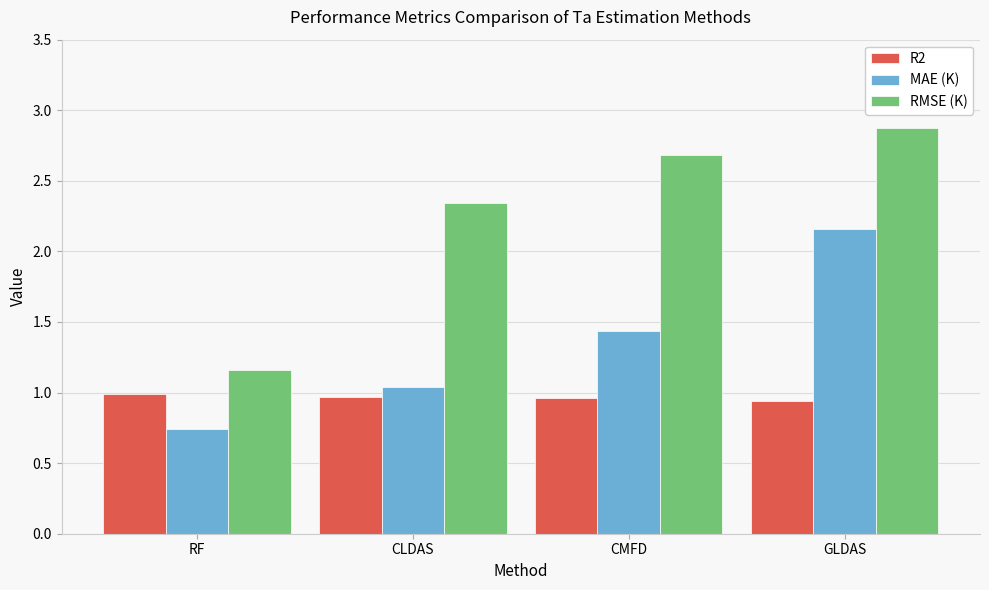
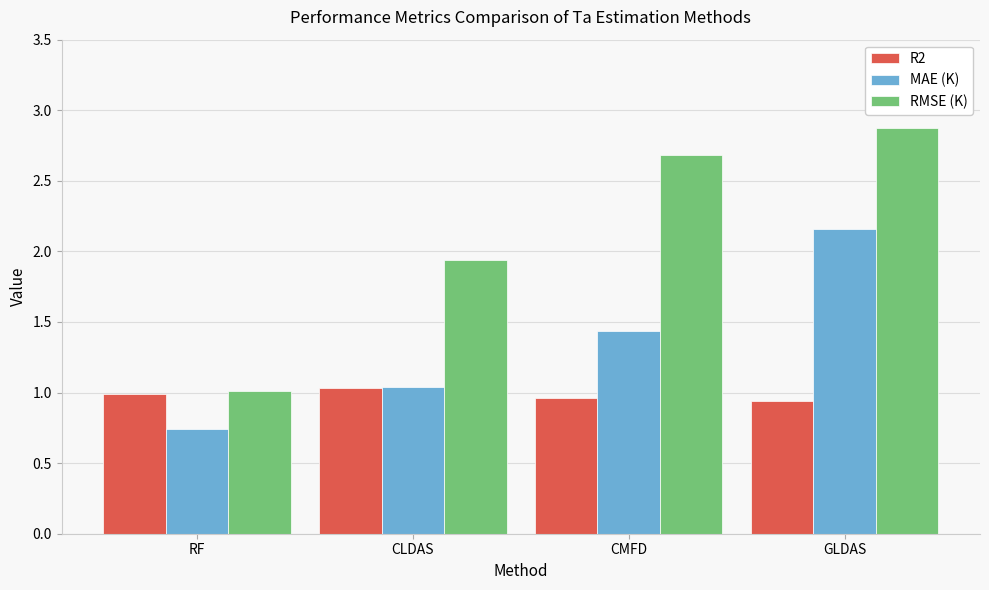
RMSE (K), RF: 1.16 -> 1.01
R2, CLDAS: 0.97 -> 1.04
RMSE (K), CLDAS: 2.34 -> 1.94
